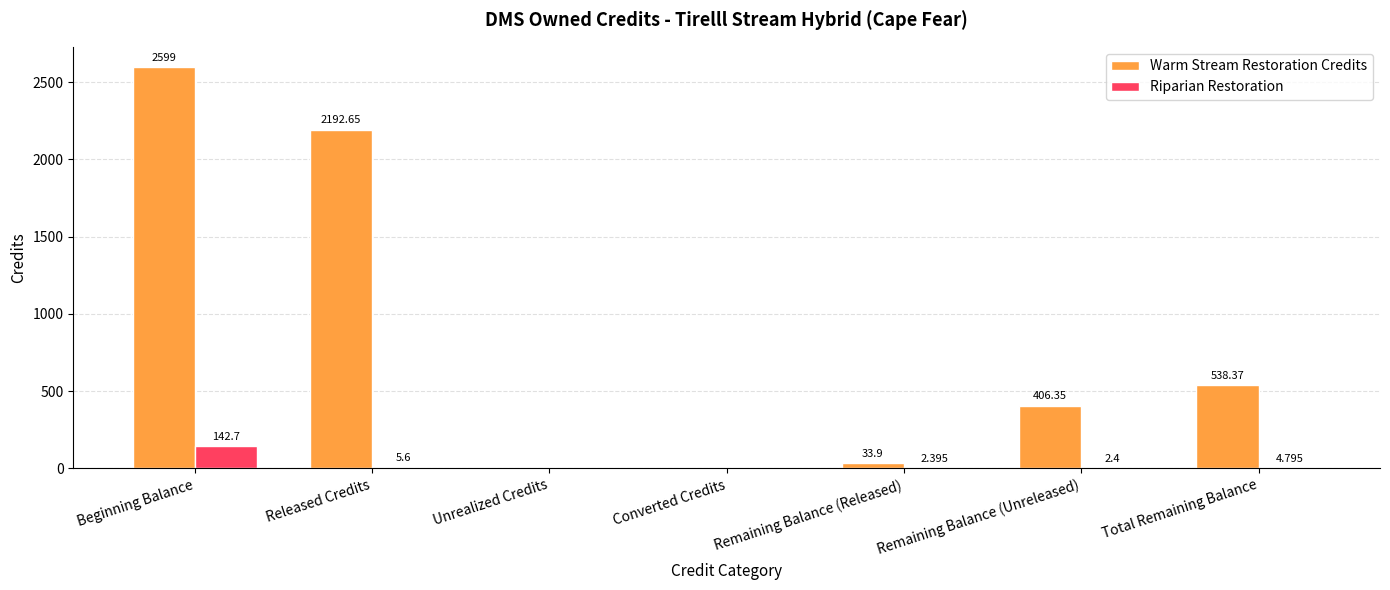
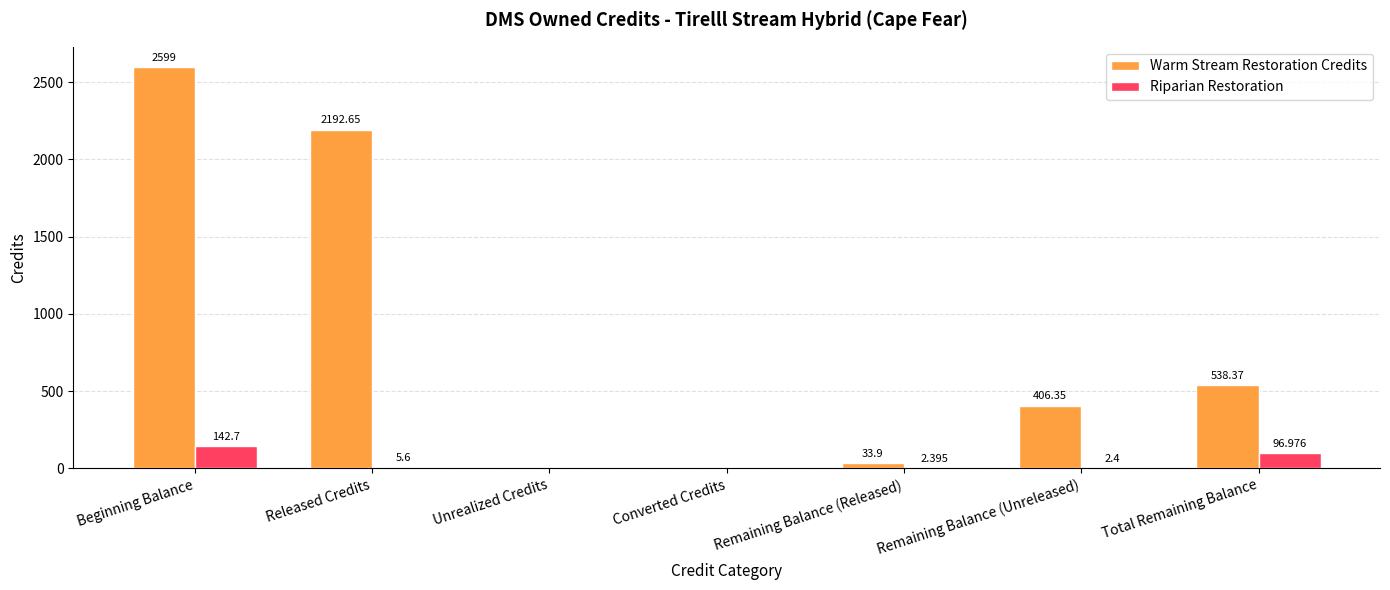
Riparian Restoration, Total Remaining Balance: 4.795 -> 96.976
